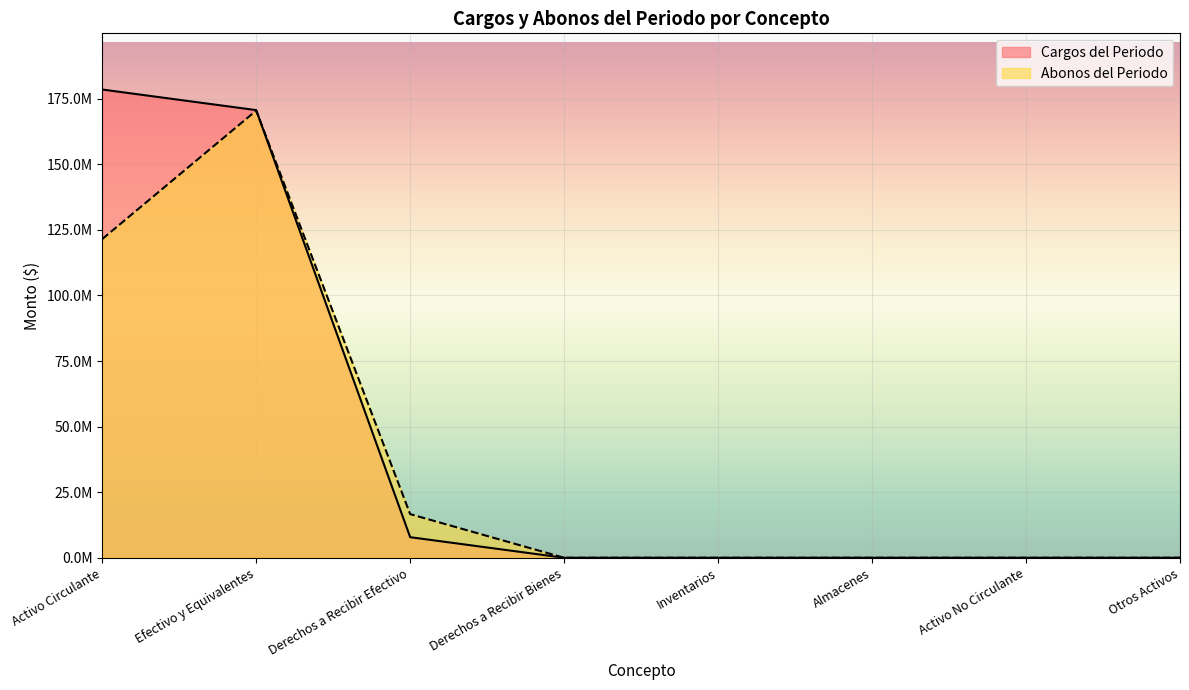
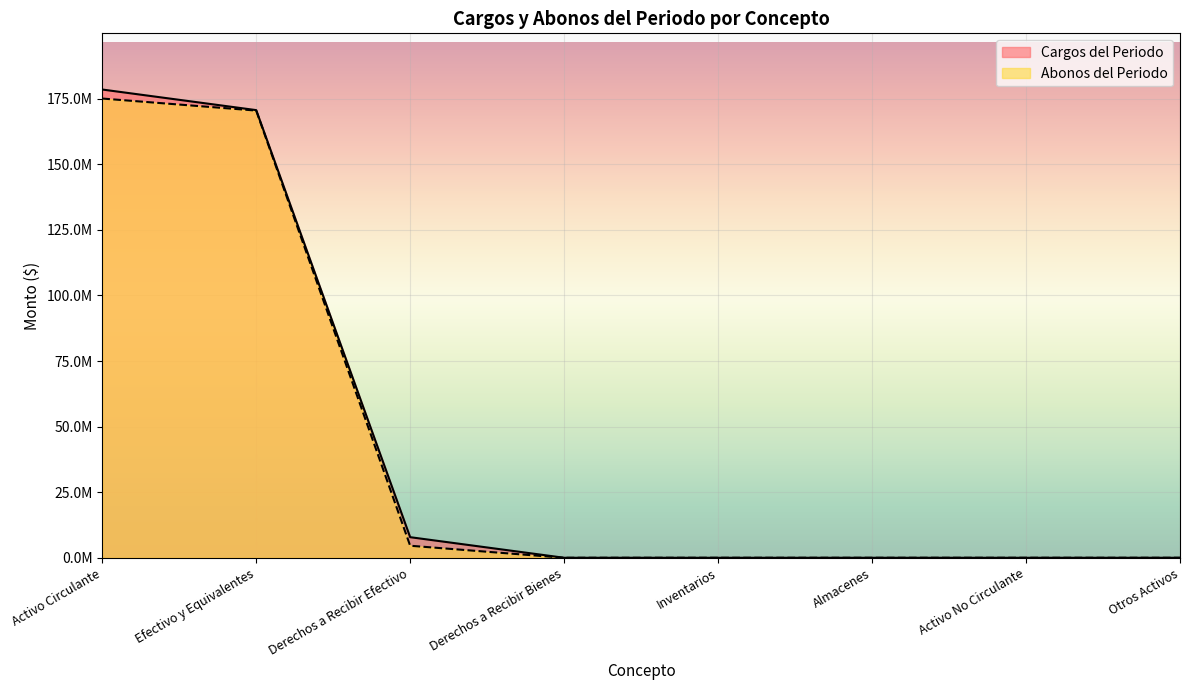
Abonos del Periodo, Activo Circulante: 122000000 -> 175000000
Abonos del Periodo, Derechos a Recibir Efectivo: 17000000 -> 5000000
